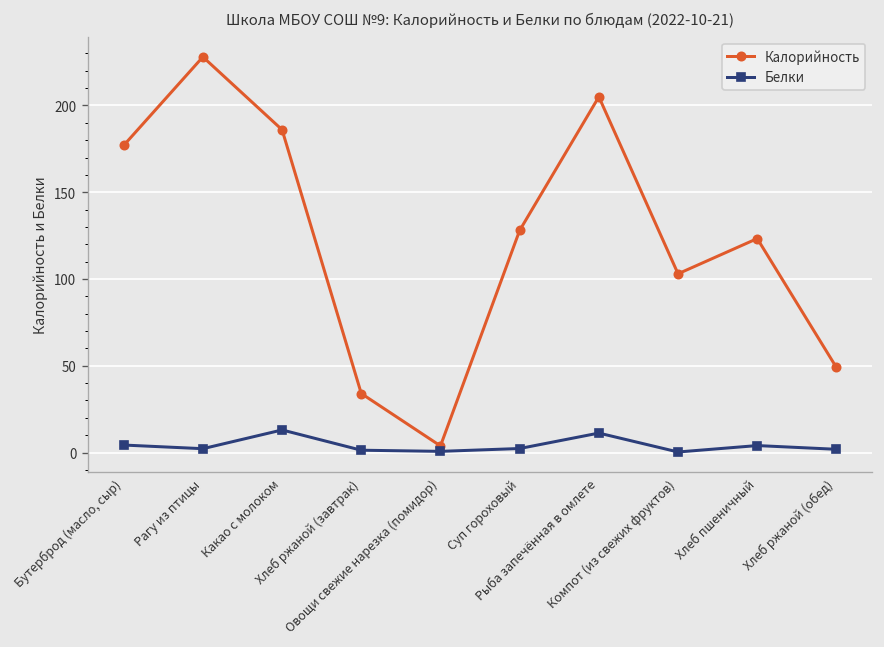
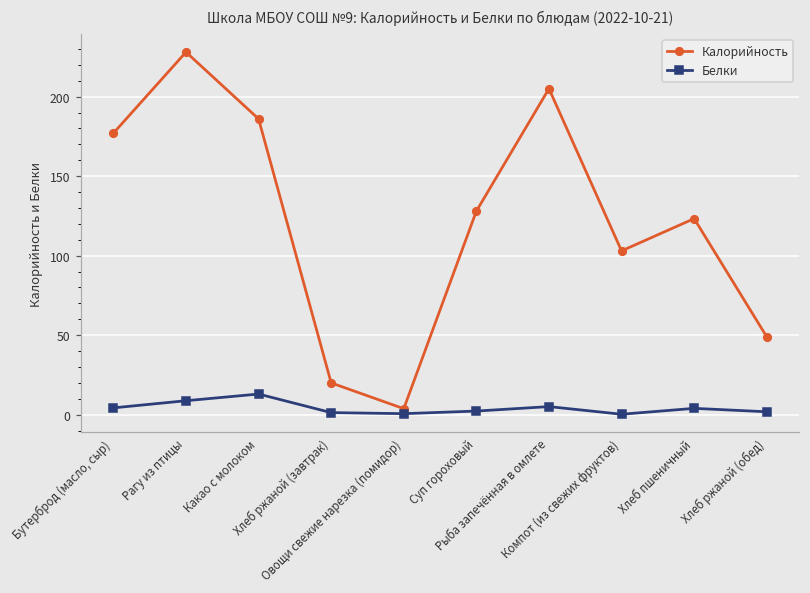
Белки, Рагу из птицы: 2 -> 9
Калорийность, Хлеб ржаной (завтрак): 34 -> 20
Белки, Рыба запечённая в омлете: 11 -> 5
